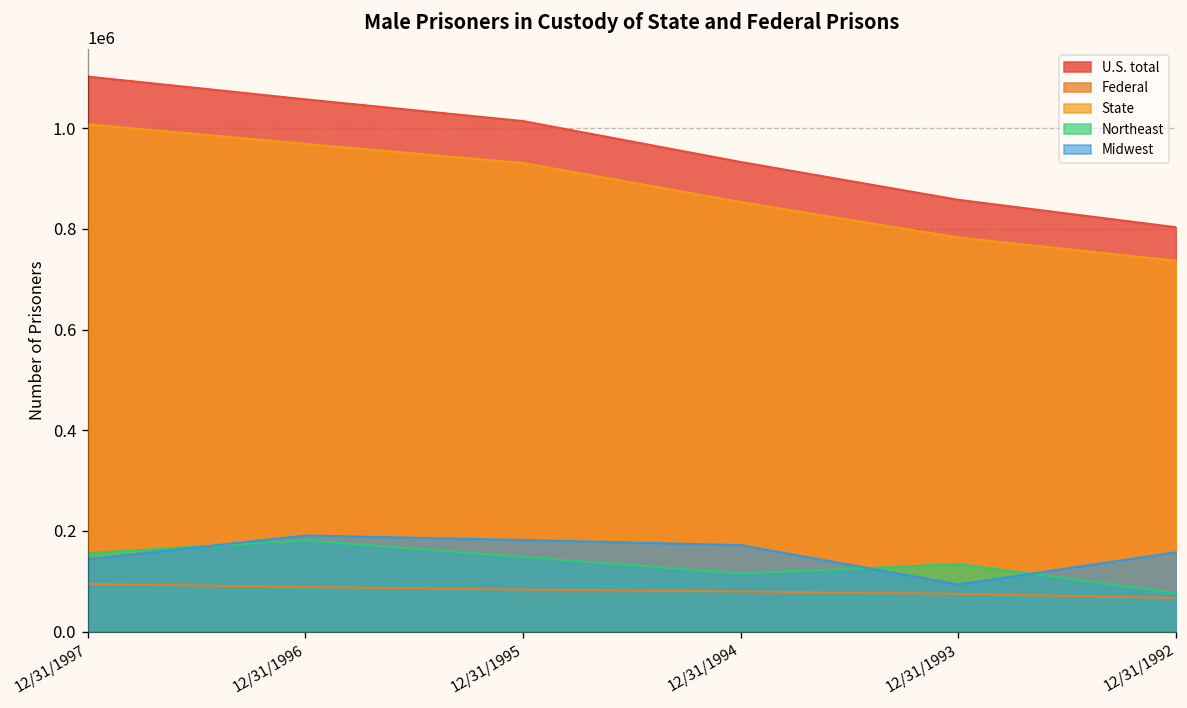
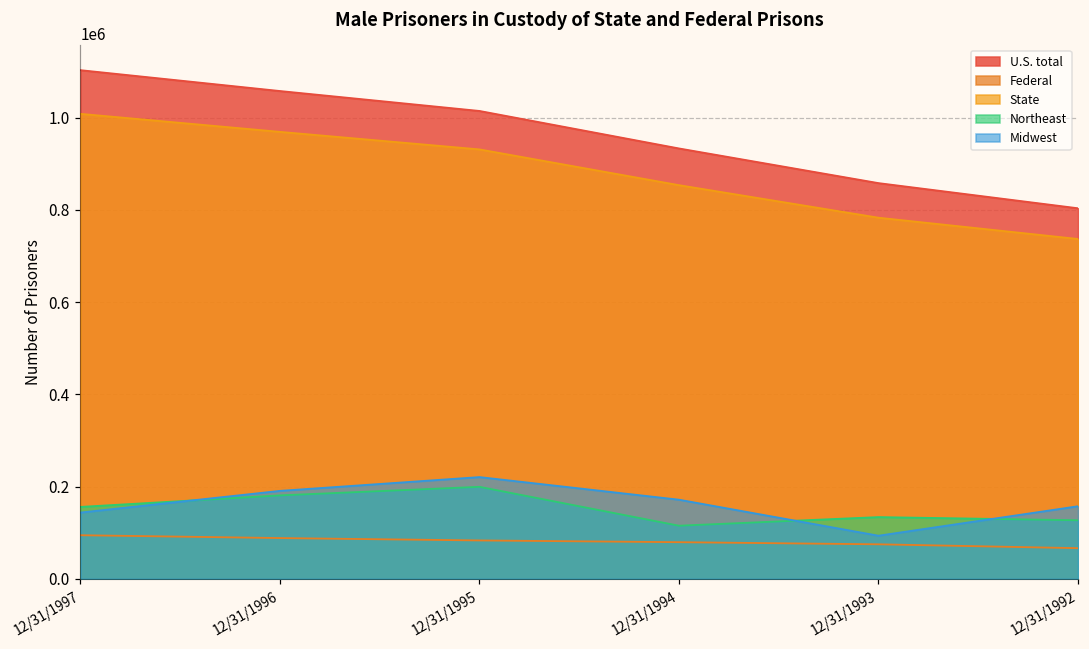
Northeast, 12/31/1995: 150000 -> 200000
Midwest, 12/31/1995: 180000 -> 220000
Northeast, 12/31/1992: 80000 -> 130000
